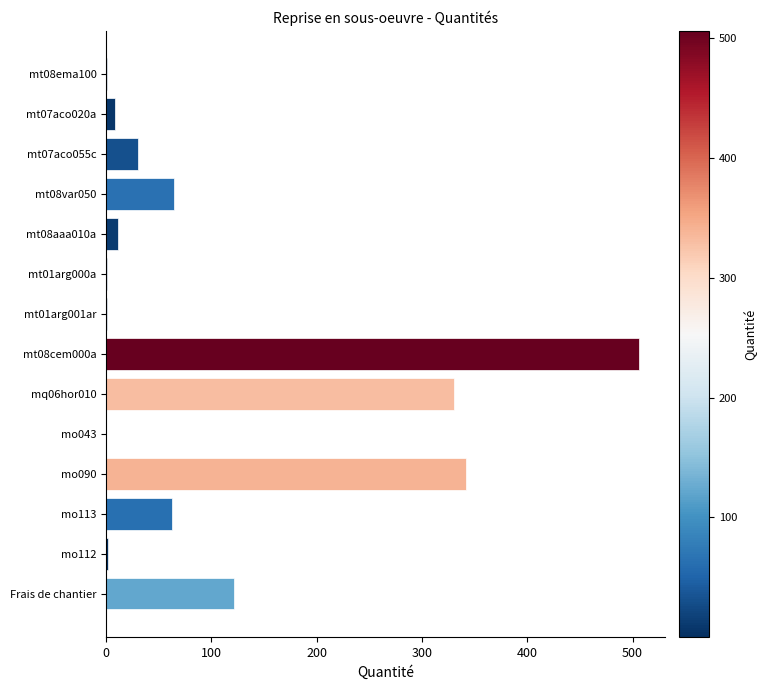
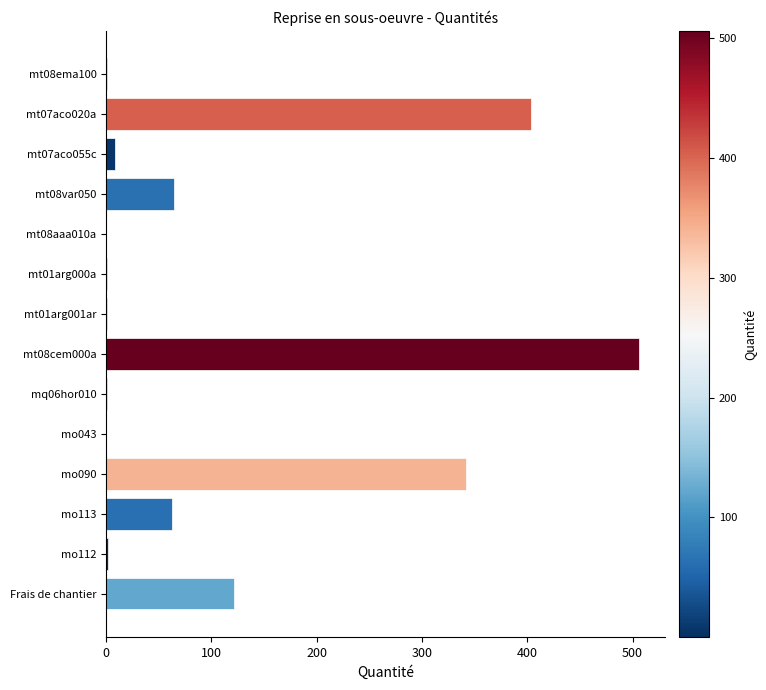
mt07aco020a: 8 -> 404
mt07aco055c: 31 -> 8
mt08aaa010a: 11 -> 0
mq06hor010: 331 -> 1
